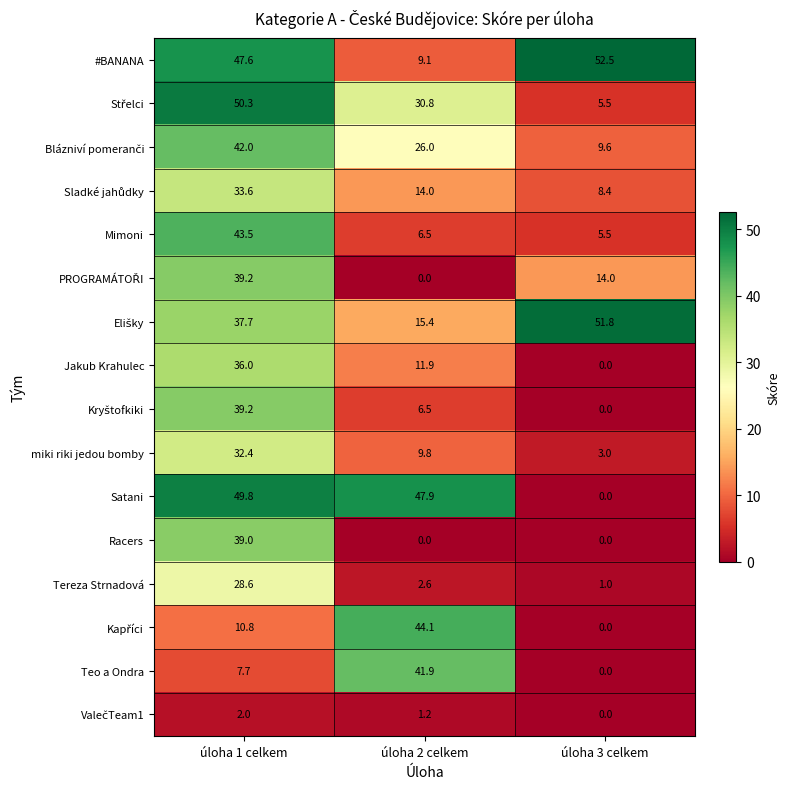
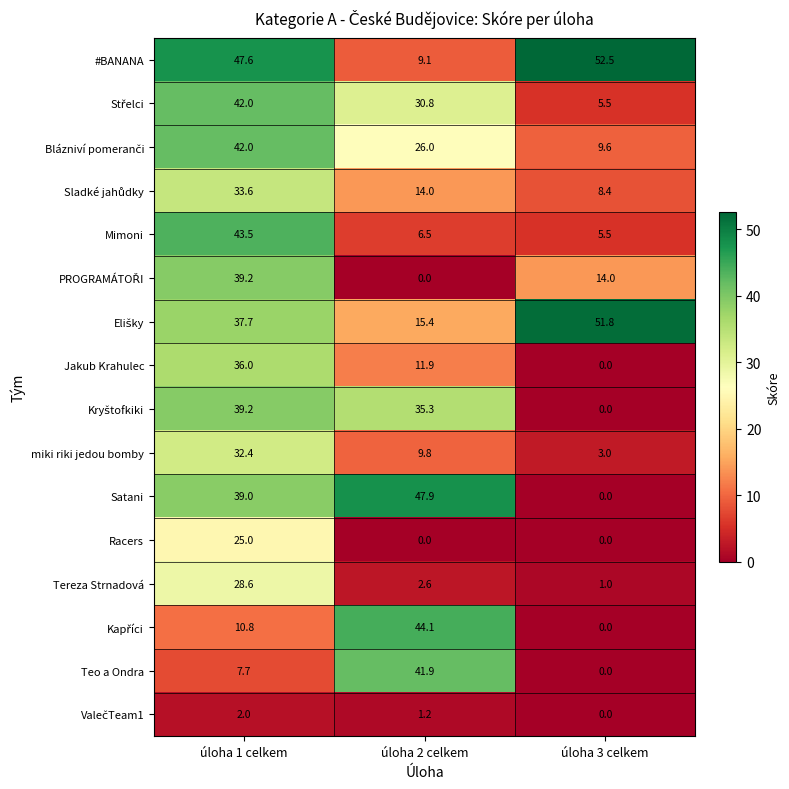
Střelci, úloha 1 celkem: 50.3 -> 42.0
Kryštofkiki, úloha 2 celkem: 6.5 -> 35.3
Satani, úloha 1 celkem: 49.8 -> 39.0
Racers, úloha 1 celkem: 39.0 -> 25.0
